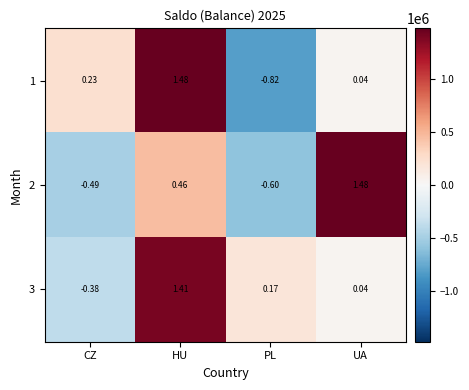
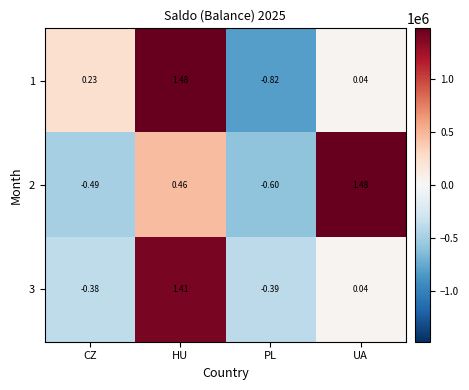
3, PL: 0.17 -> -0.39
